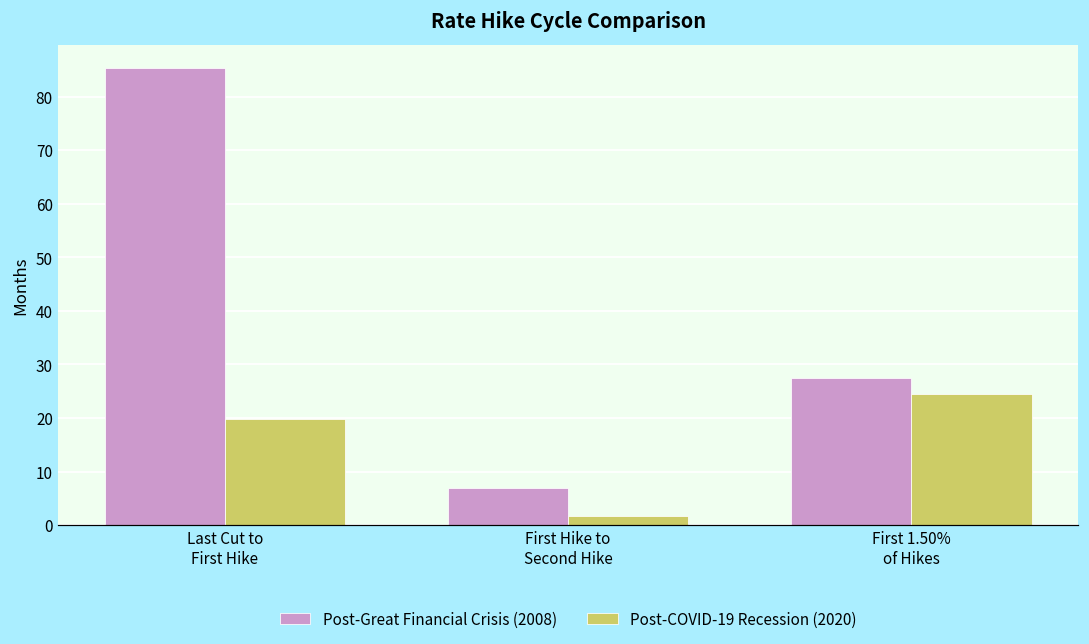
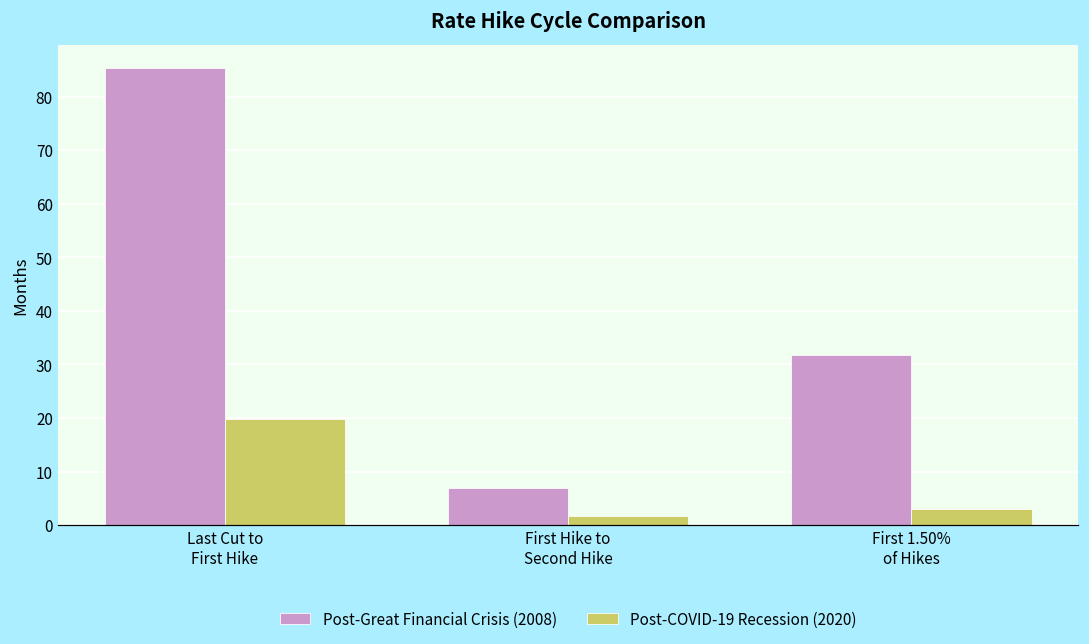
Post-Great Financial Crisis (2008), First 1.50% of Hikes: 28 -> 32
Post-COVID-19 Recession (2020), First 1.50% of Hikes: 24 -> 3
